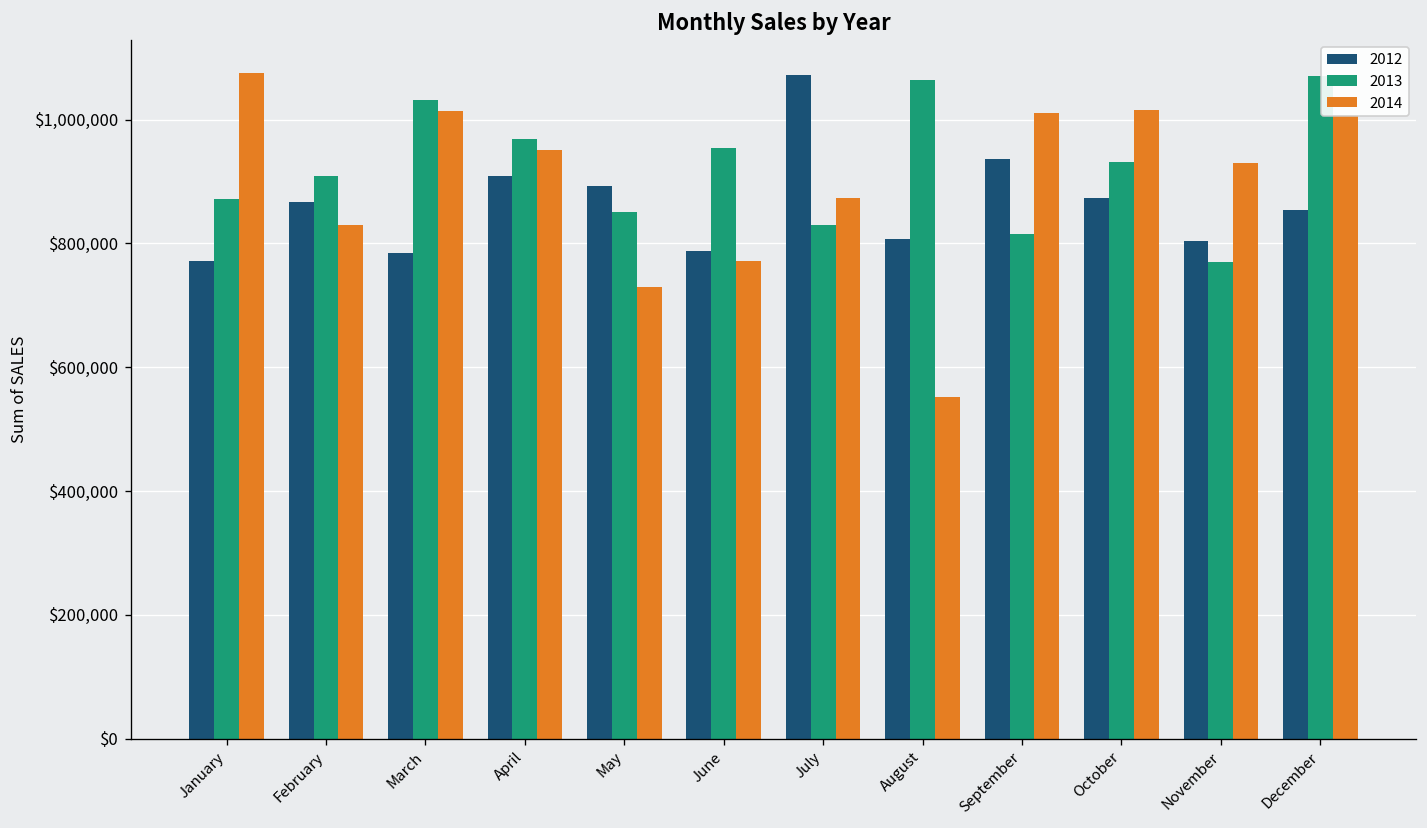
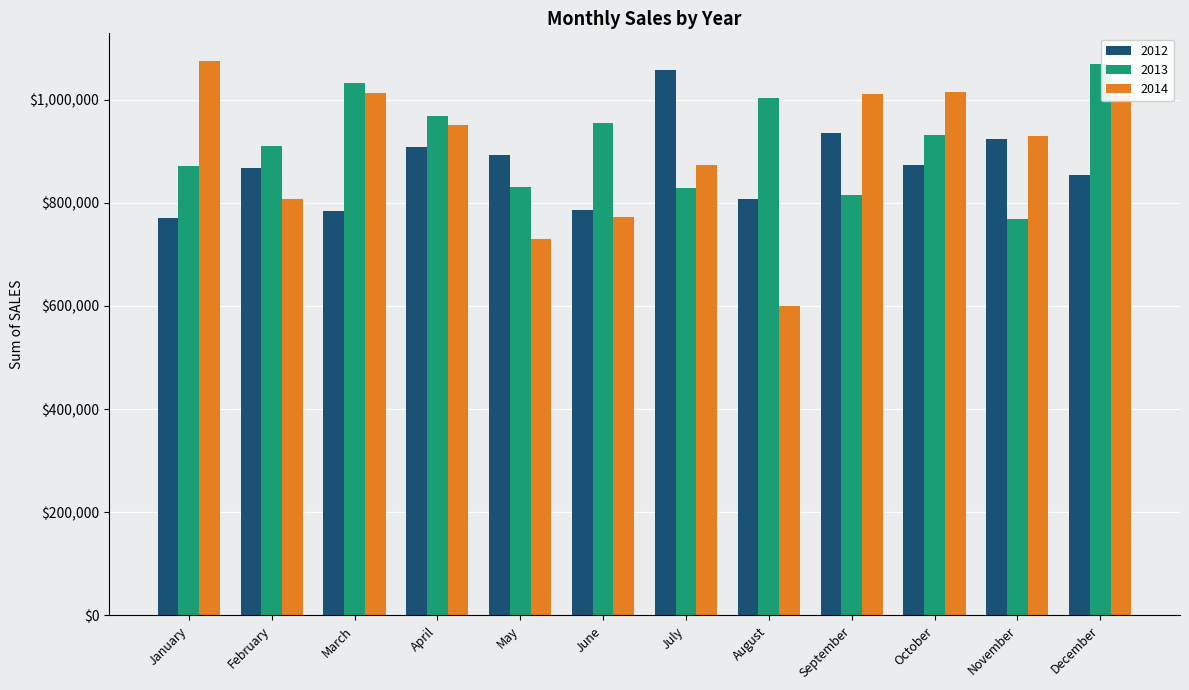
2014, February: $830,000 -> $810,000
2013, May: $850,000 -> $830,000
2012, July: $1,070,000 -> $1,060,000
2013, August: $1,060,000 -> $1,000,000
2014, August: $550,000 -> $600,000
2012, November: $800,000 -> $920,000
